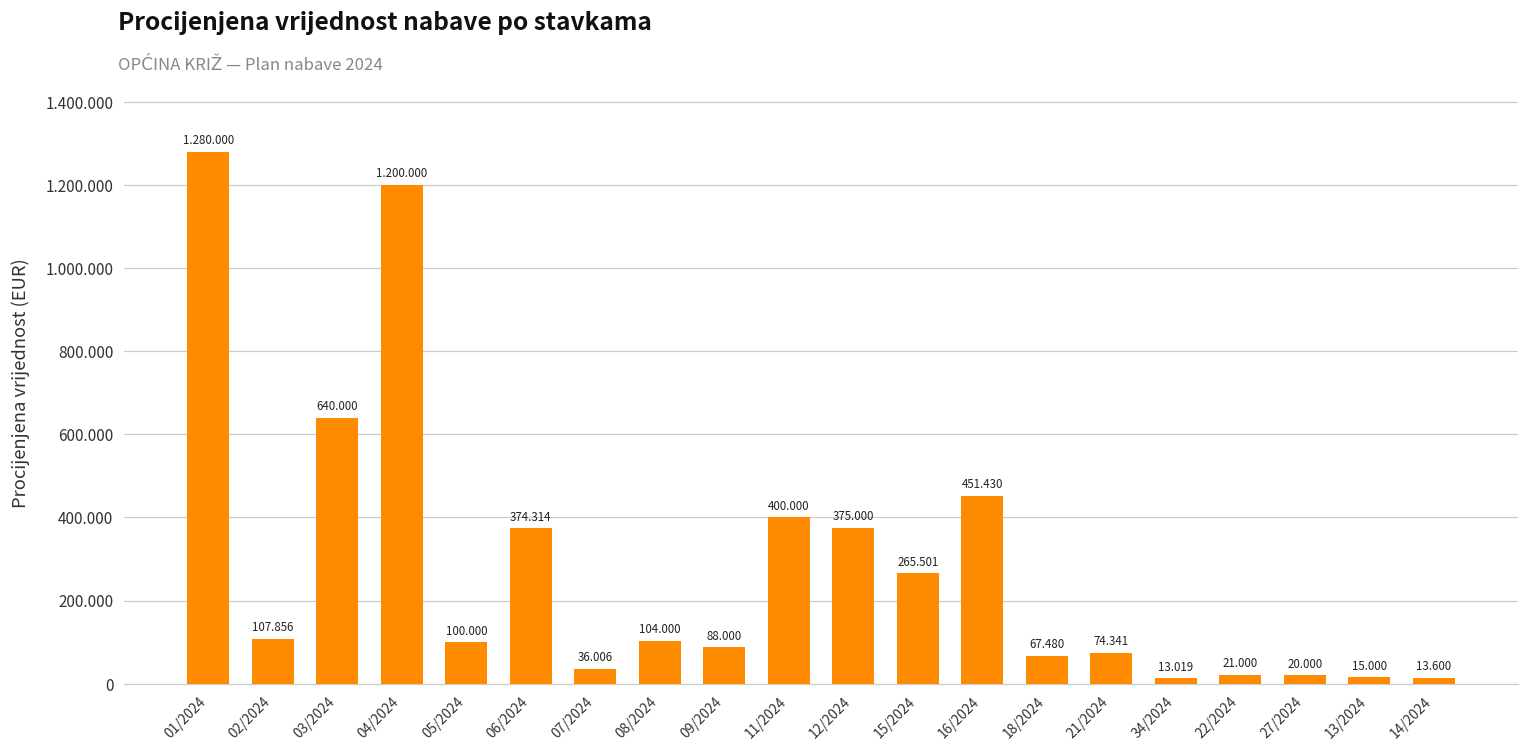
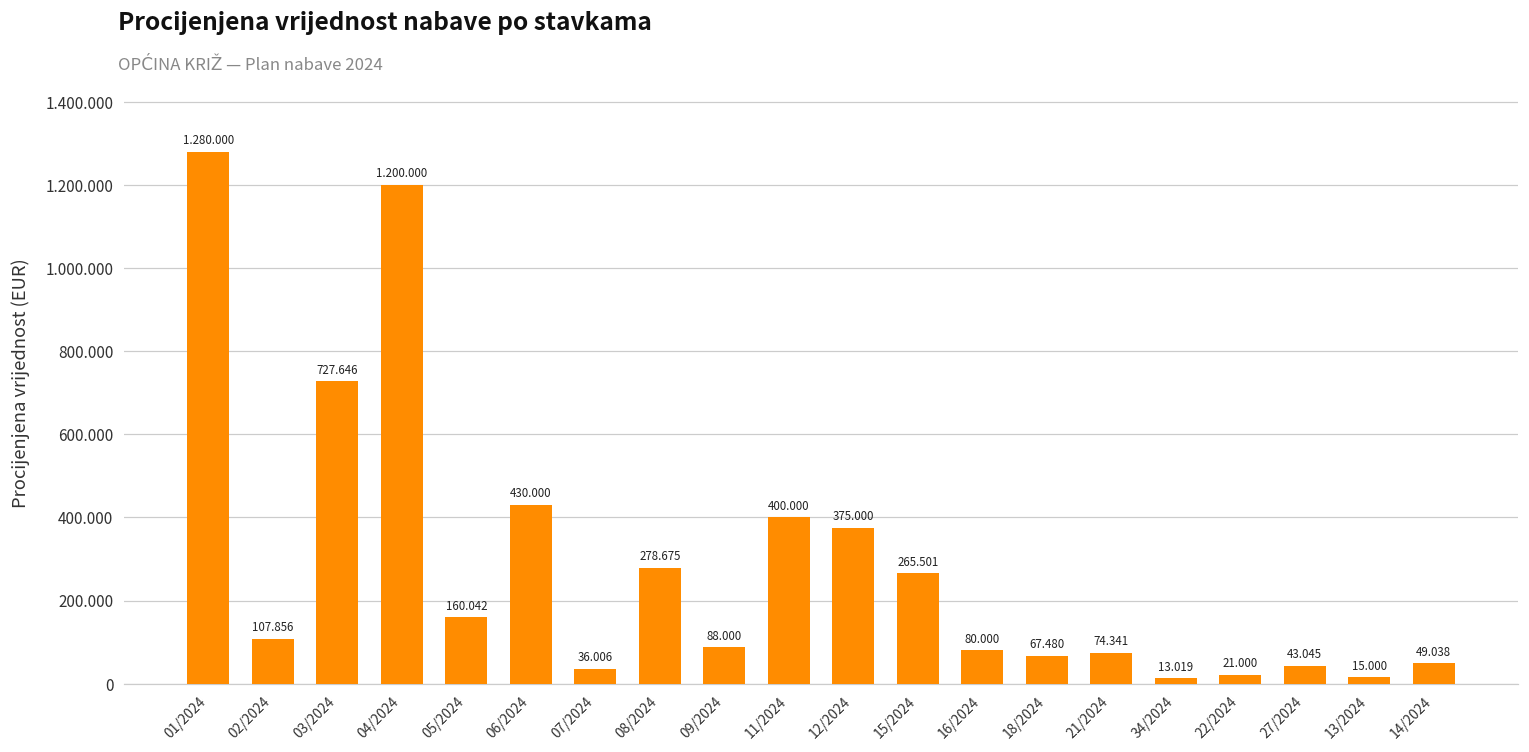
03/2024: 640.000 -> 727.646
05/2024: 100.000 -> 160.042
06/2024: 374.314 -> 430.000
08/2024: 104.000 -> 278.675
16/2024: 451.430 -> 80.000
27/2024: 20.000 -> 43.045
14/2024: 13.600 -> 49.038
